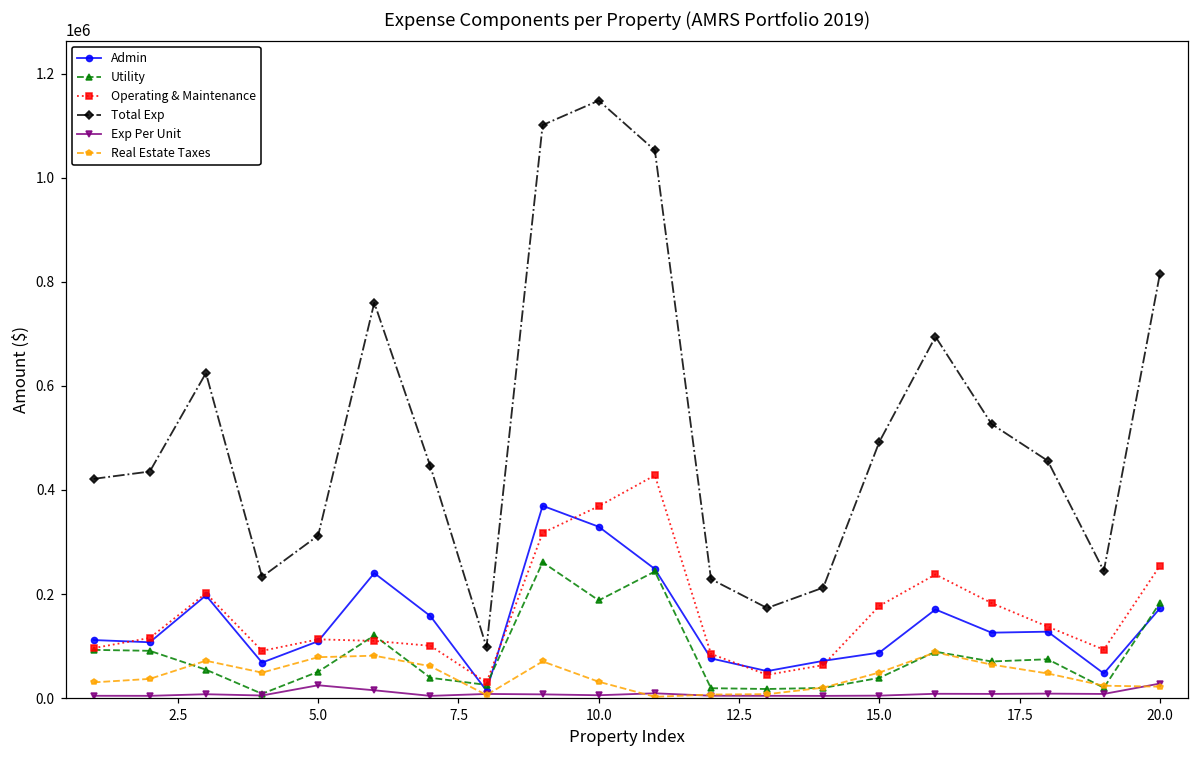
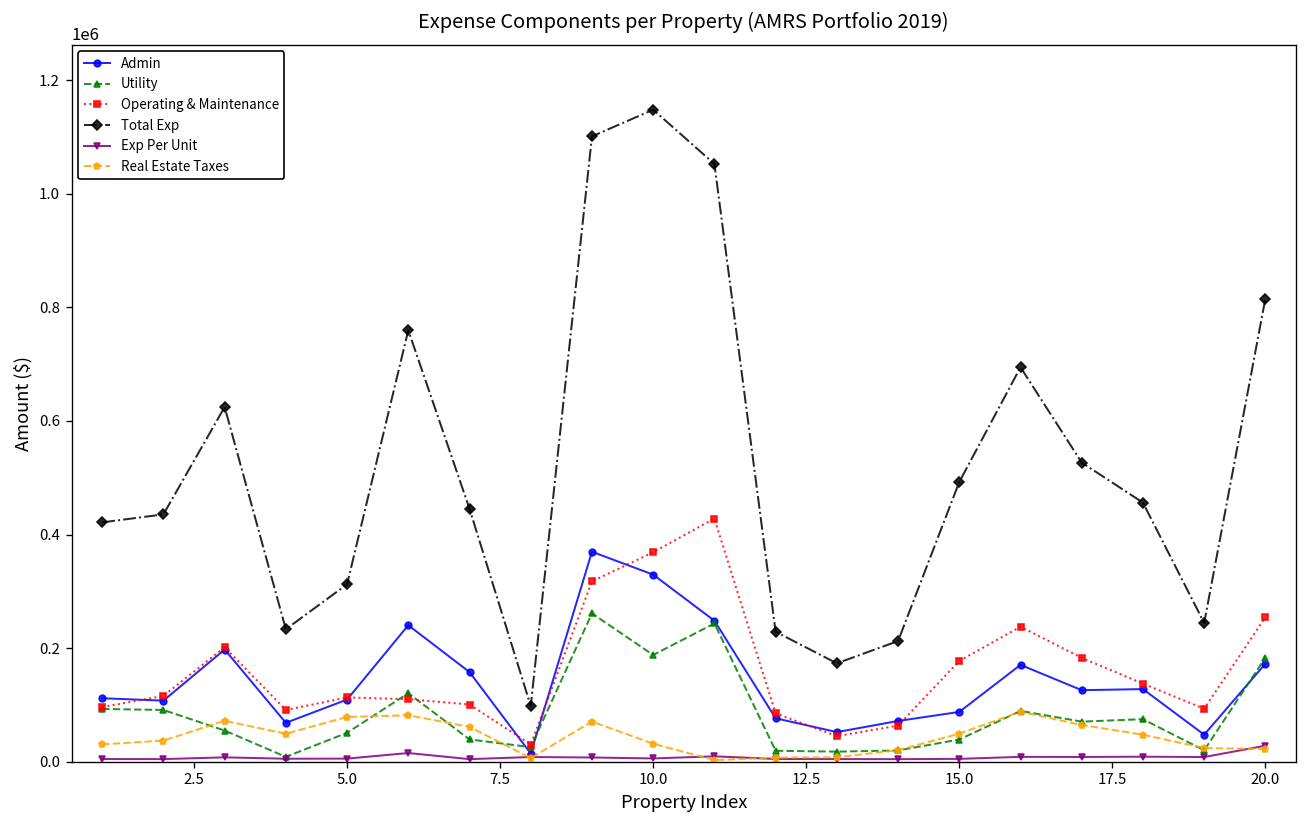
Exp Per Unit, 5.0: 20000 -> 10000
